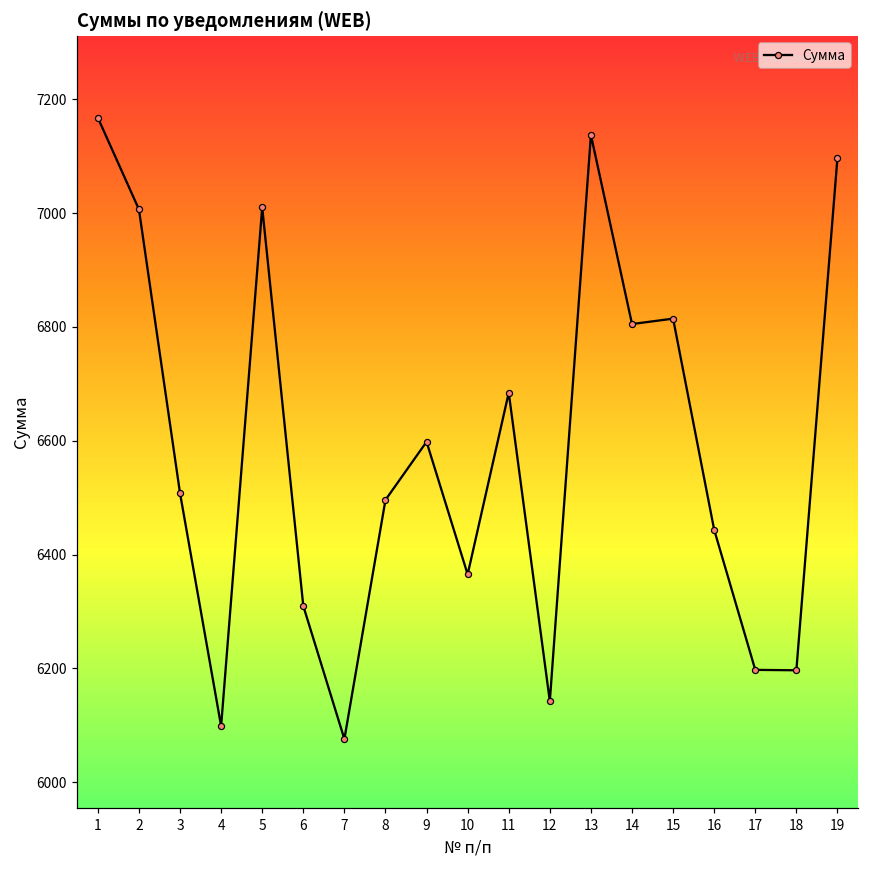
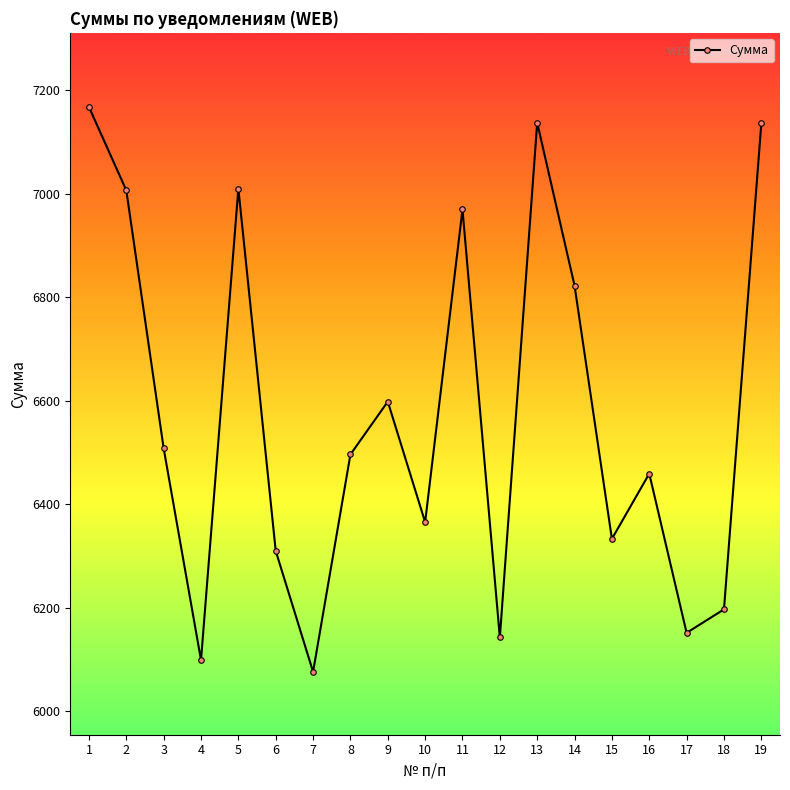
11: 6680 -> 6970
14: 6800 -> 6820
15: 6810 -> 6330
16: 6440 -> 6460
17: 6200 -> 6150
19: 7100 -> 7140
